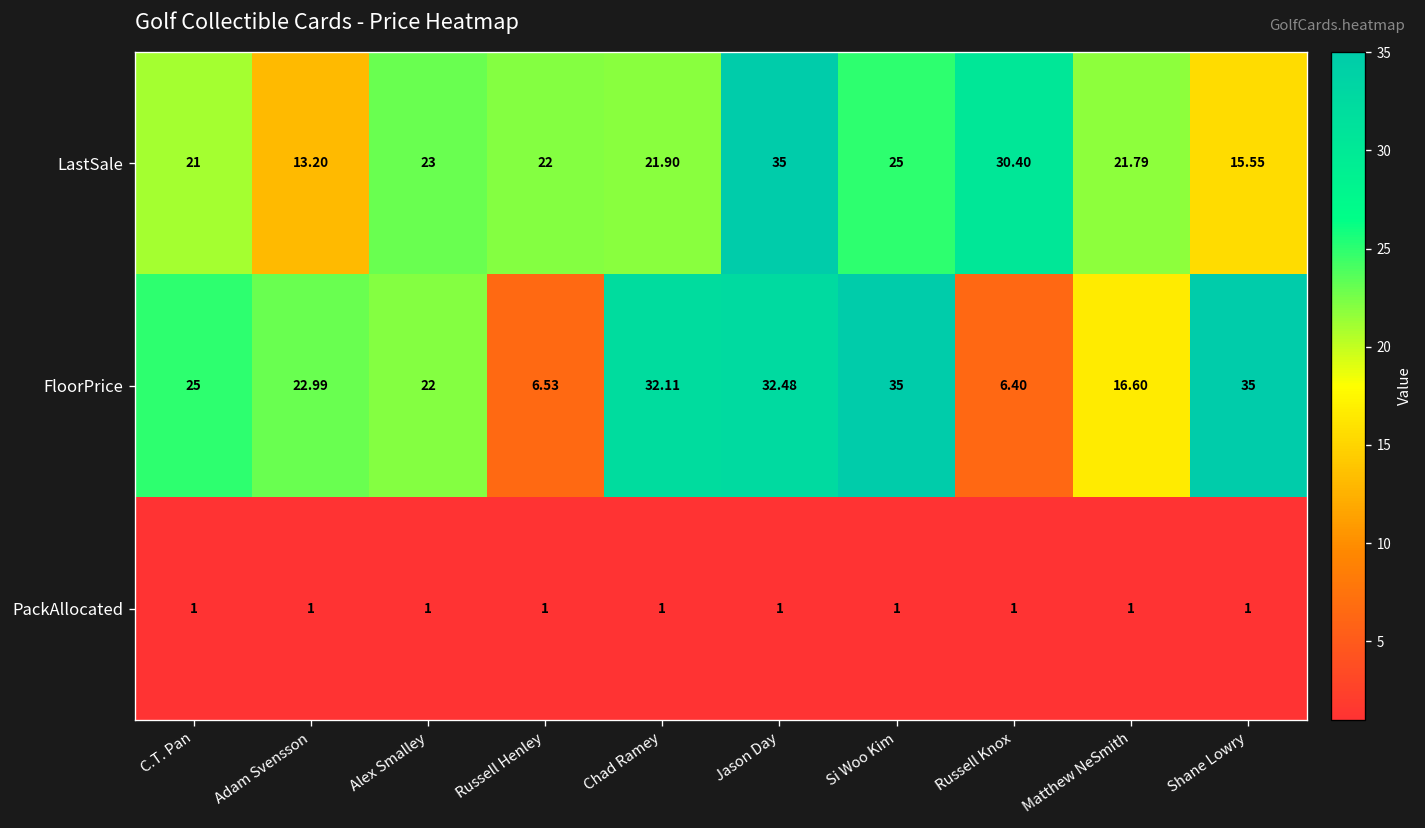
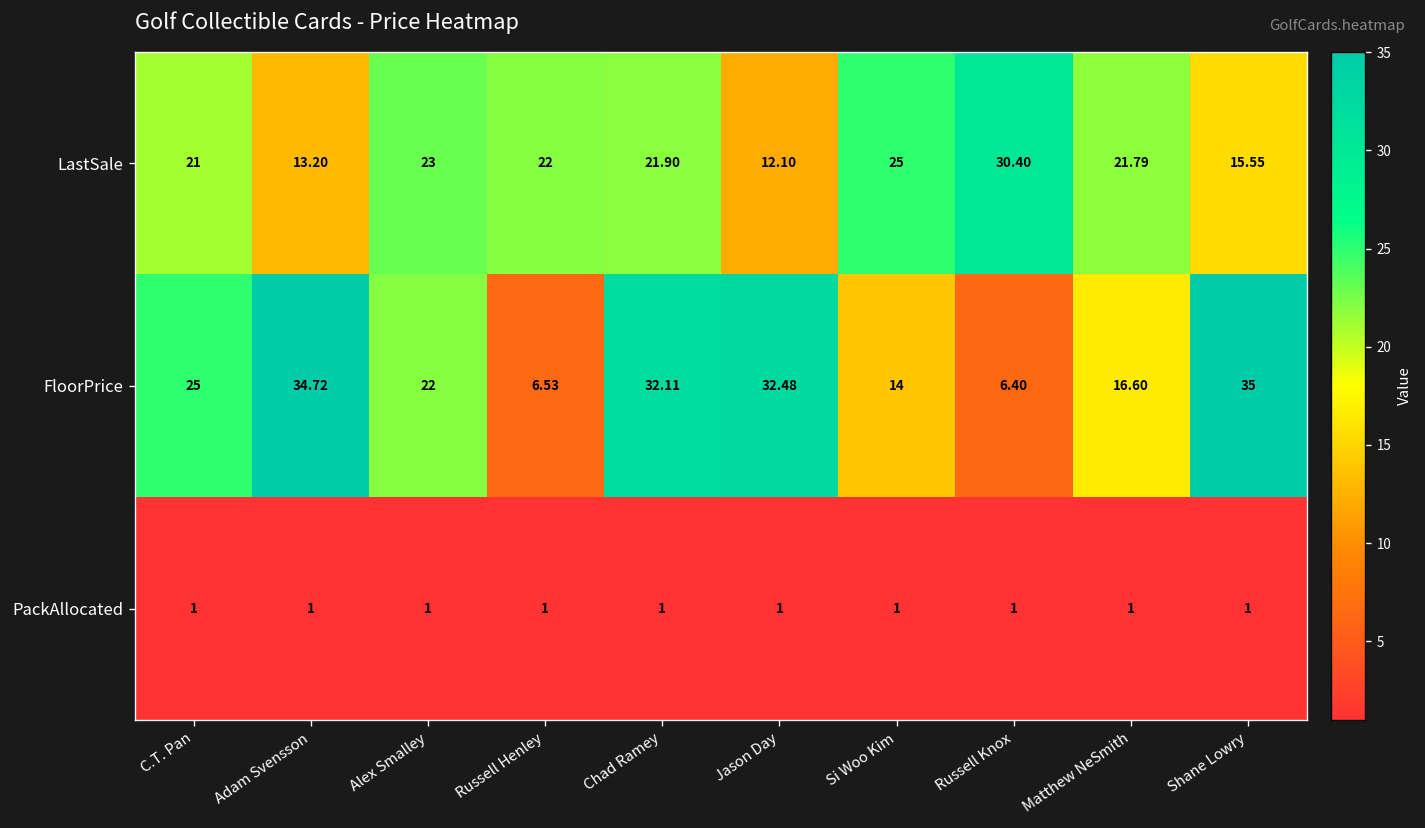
LastSale, Jason Day: 35 -> 12.10
FloorPrice, Adam Svensson: 22.99 -> 34.72
FloorPrice, Si Woo Kim: 35 -> 14
